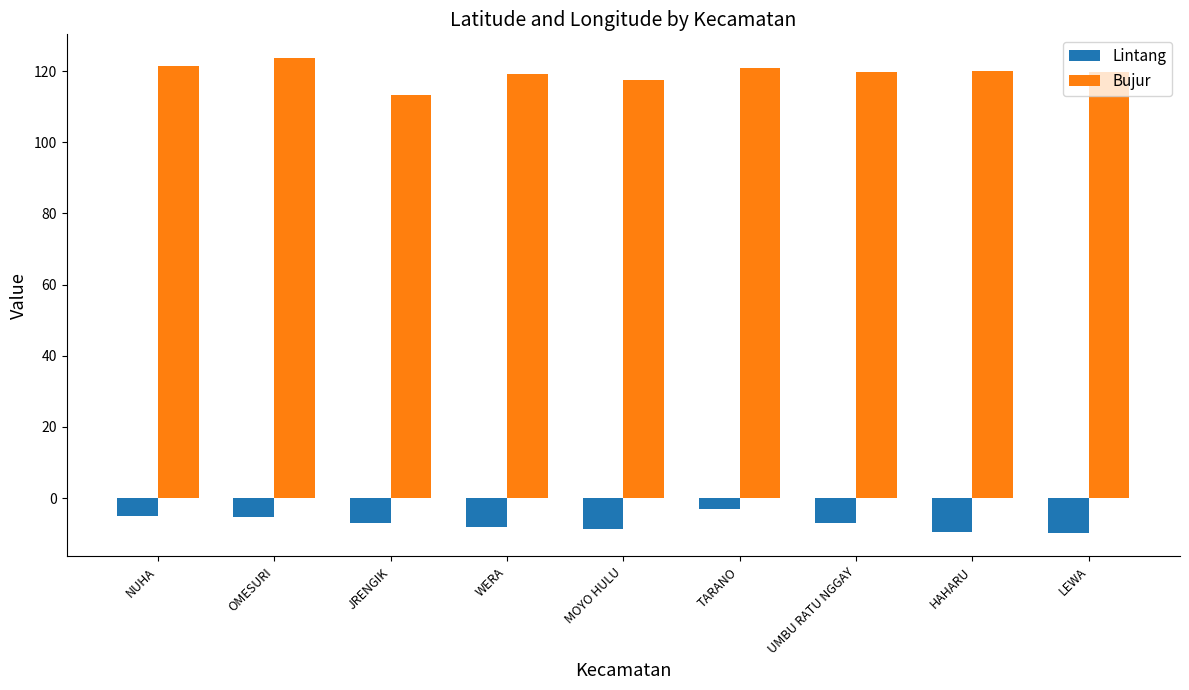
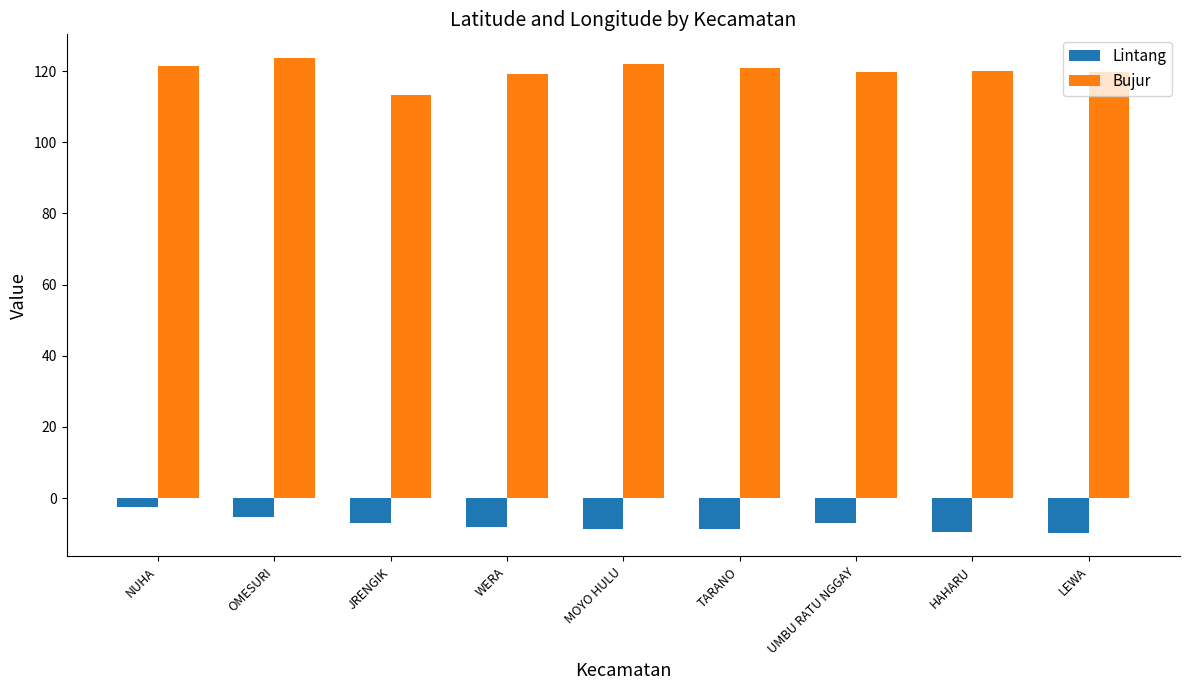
Lintang, NUHA: -5 -> -3
Bujur, MOYO HULU: 117 -> 122
Lintang, TARANO: -3 -> -9
